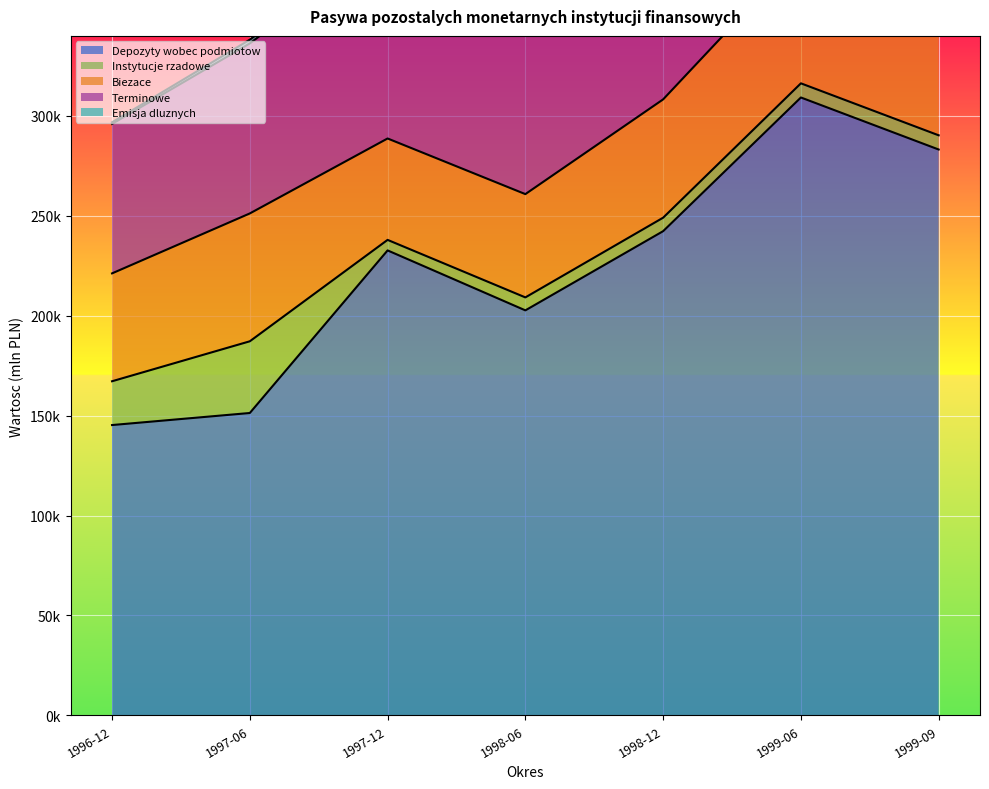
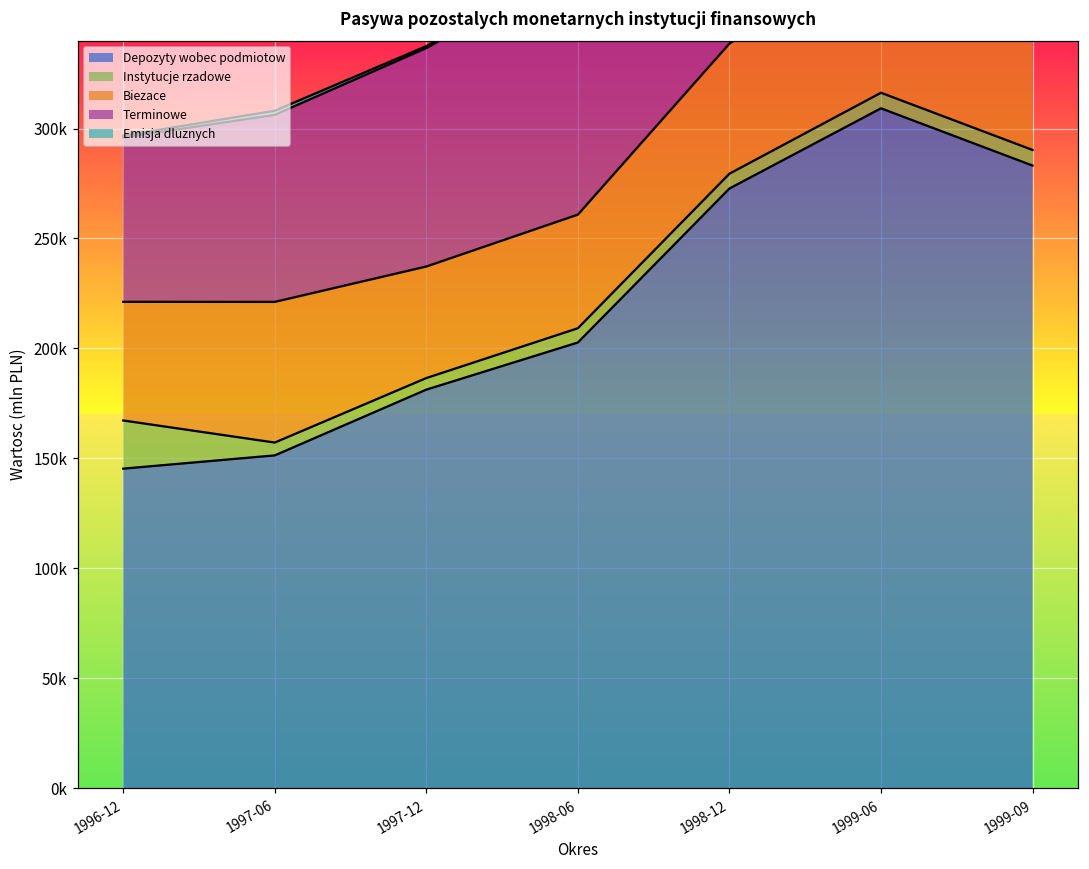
Instytucje rzadowe, 1997-06: 36000 -> 6000
Depozyty wobec podmiotow, 1997-12: 233000 -> 181000
Depozyty wobec podmiotow, 1998-12: 242000 -> 273000
